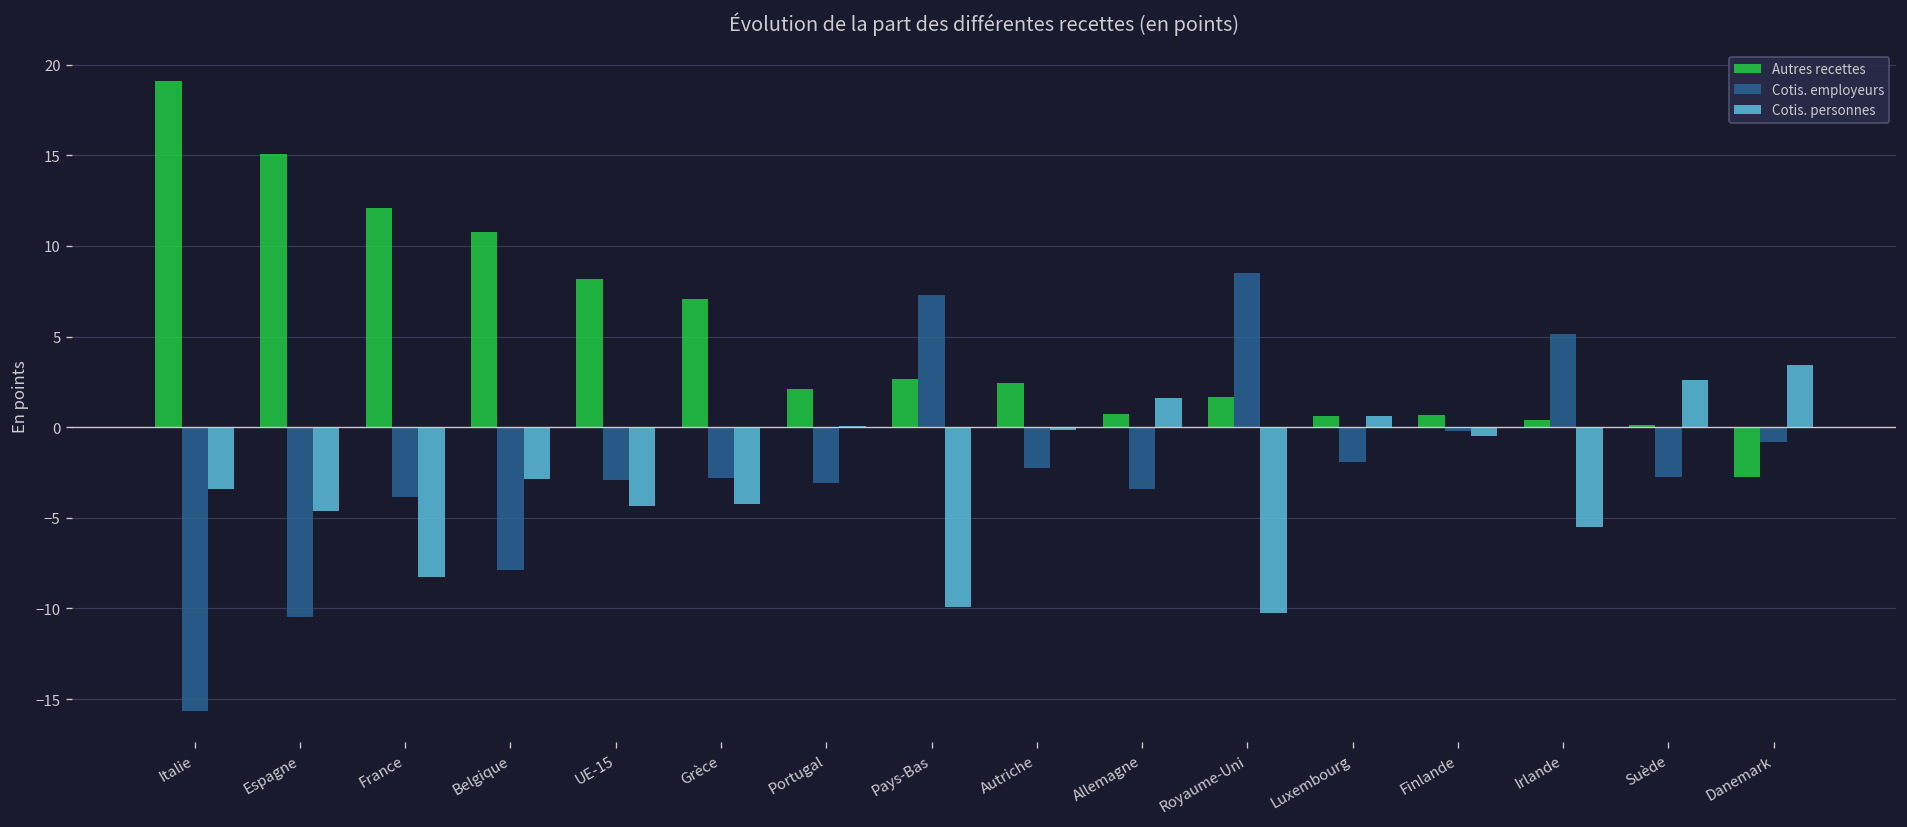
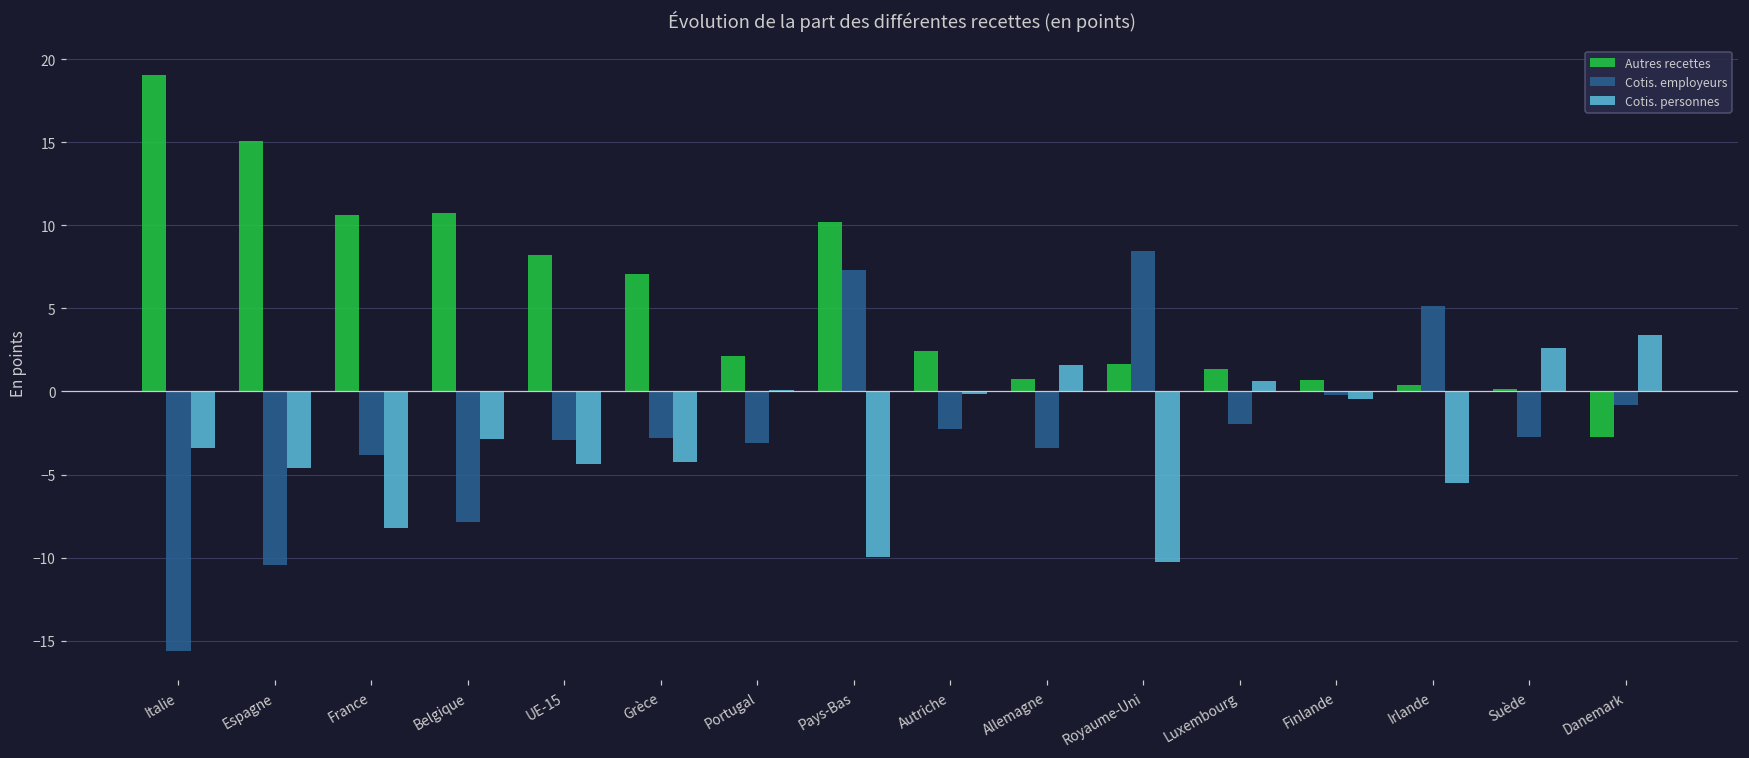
Autres recettes, France: 12.1 -> 10.6
Autres recettes, Pays-Bas: 2.6 -> 10.2
Autres recettes, Luxembourg: 0.6 -> 1.3
